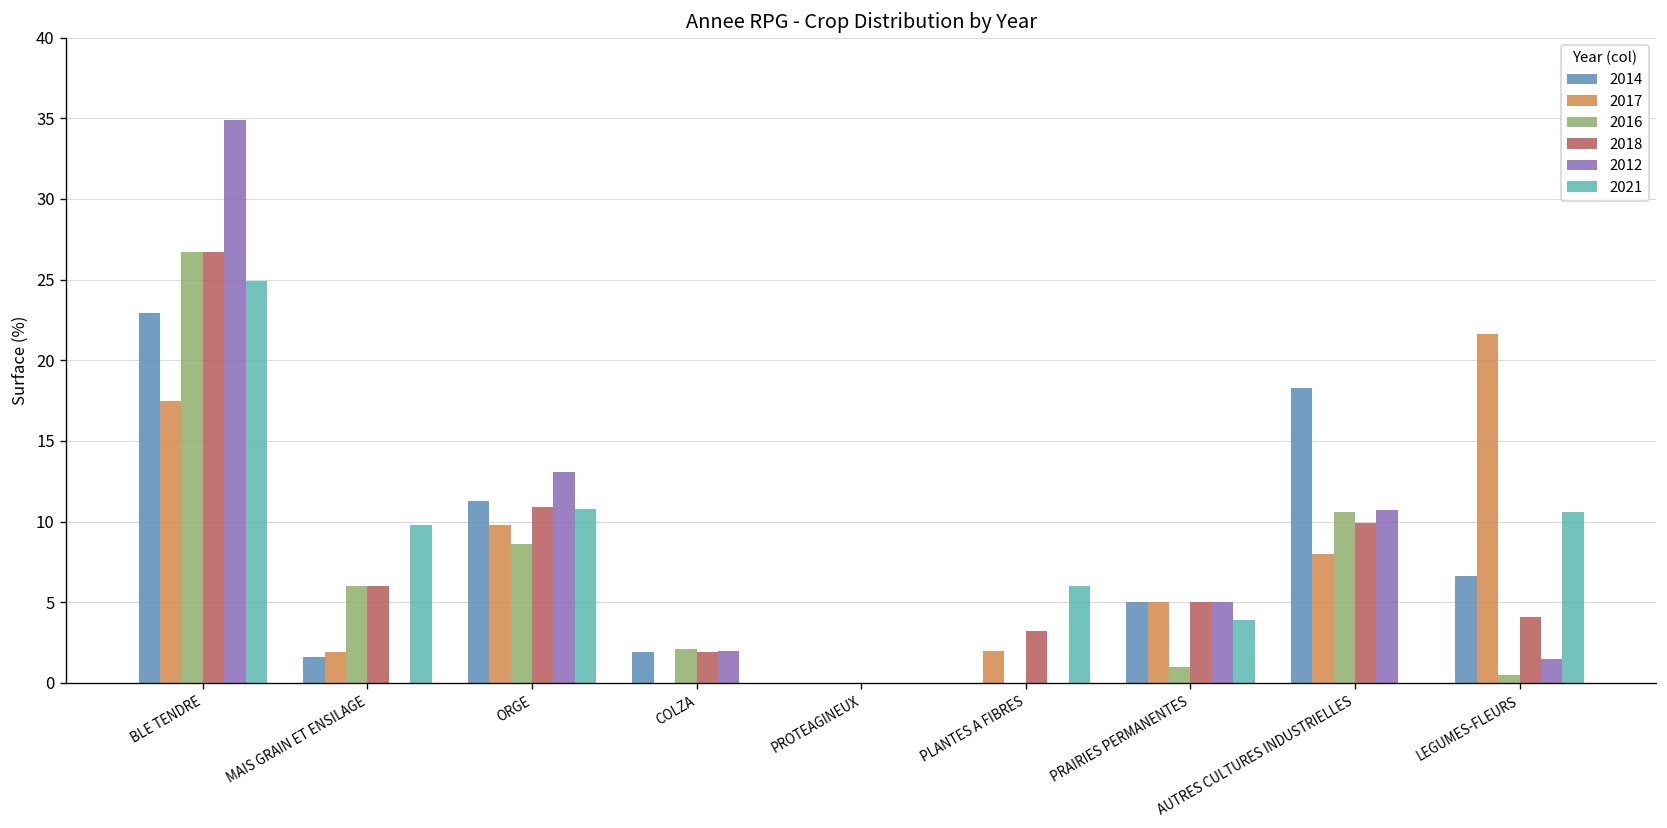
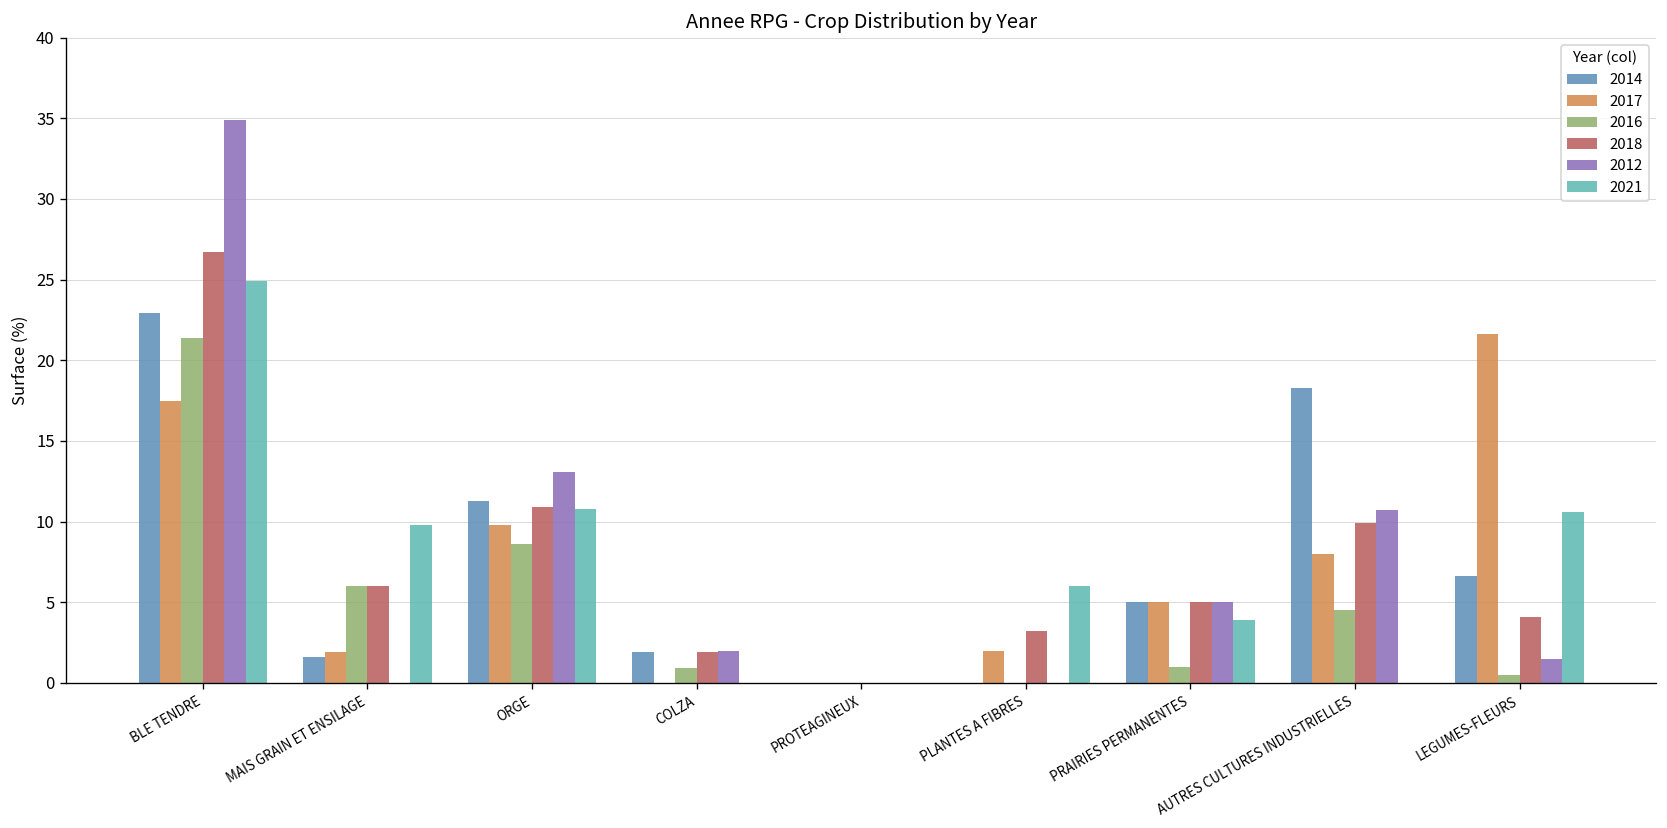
2016, BLE TENDRE: 26.7 -> 21.4
2016, COLZA: 2.1 -> 0.9
2016, AUTRES CULTURES INDUSTRIELLES: 10.6 -> 4.5
